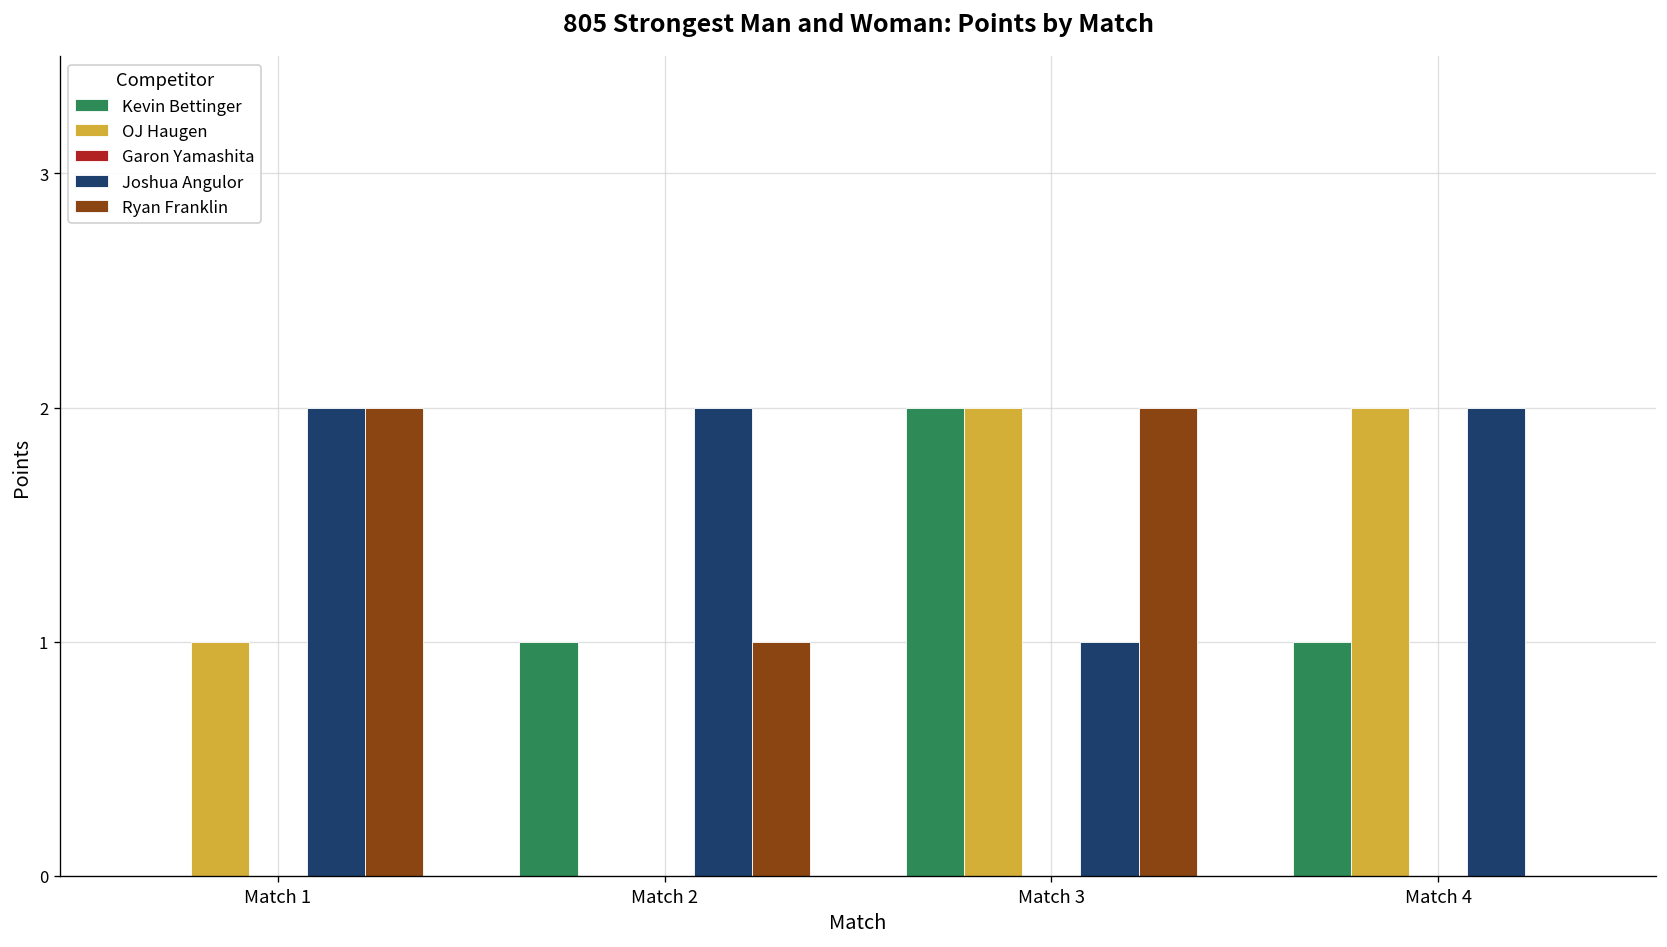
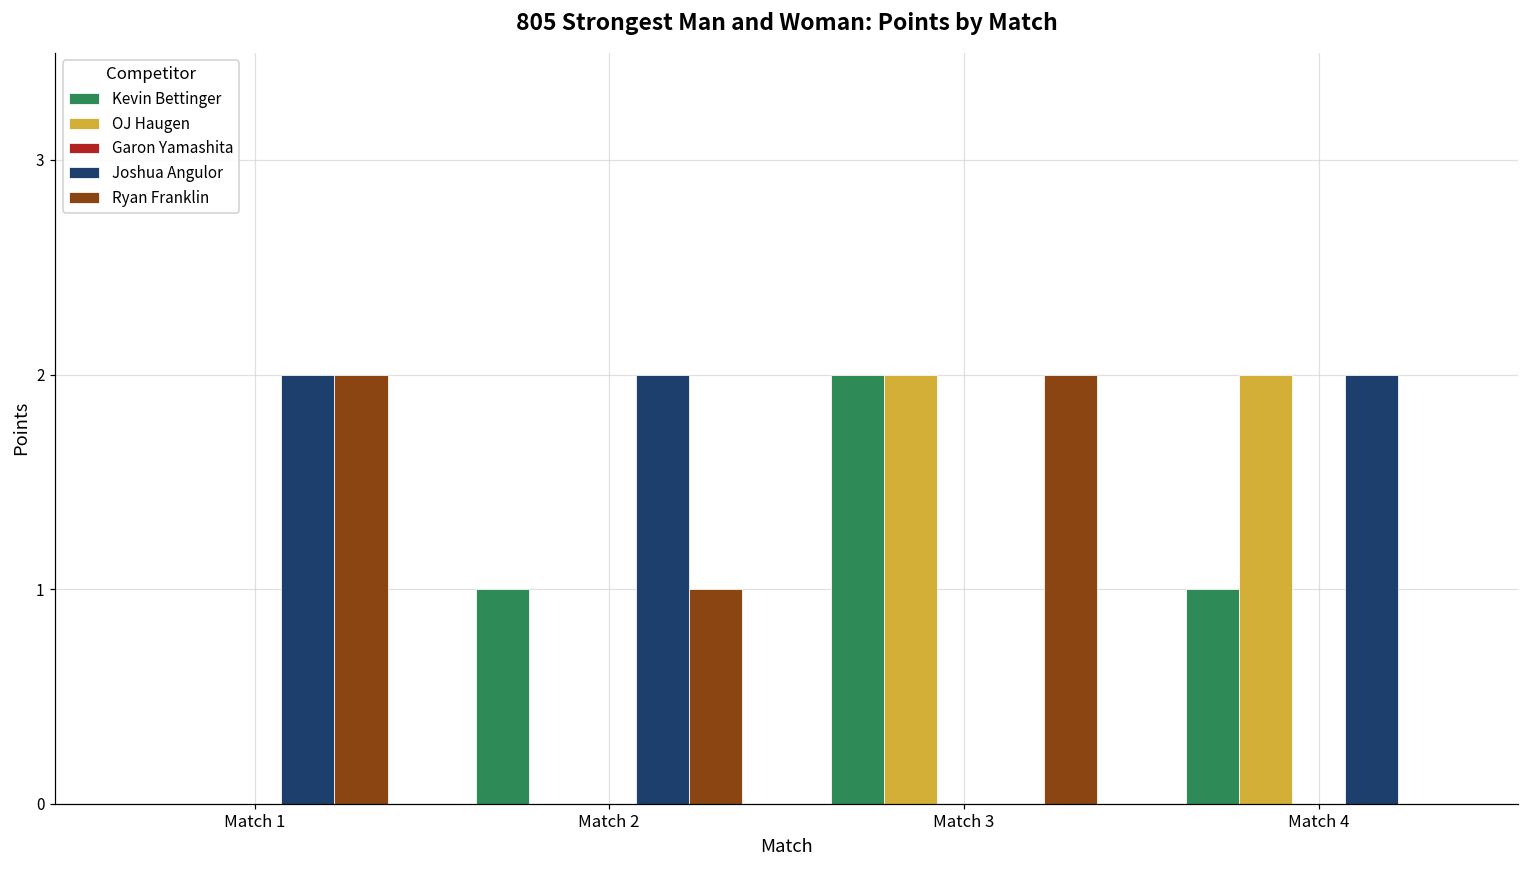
OJ Haugen, Match 1: 1 -> 0
Joshua Angulor, Match 3: 1 -> 0
